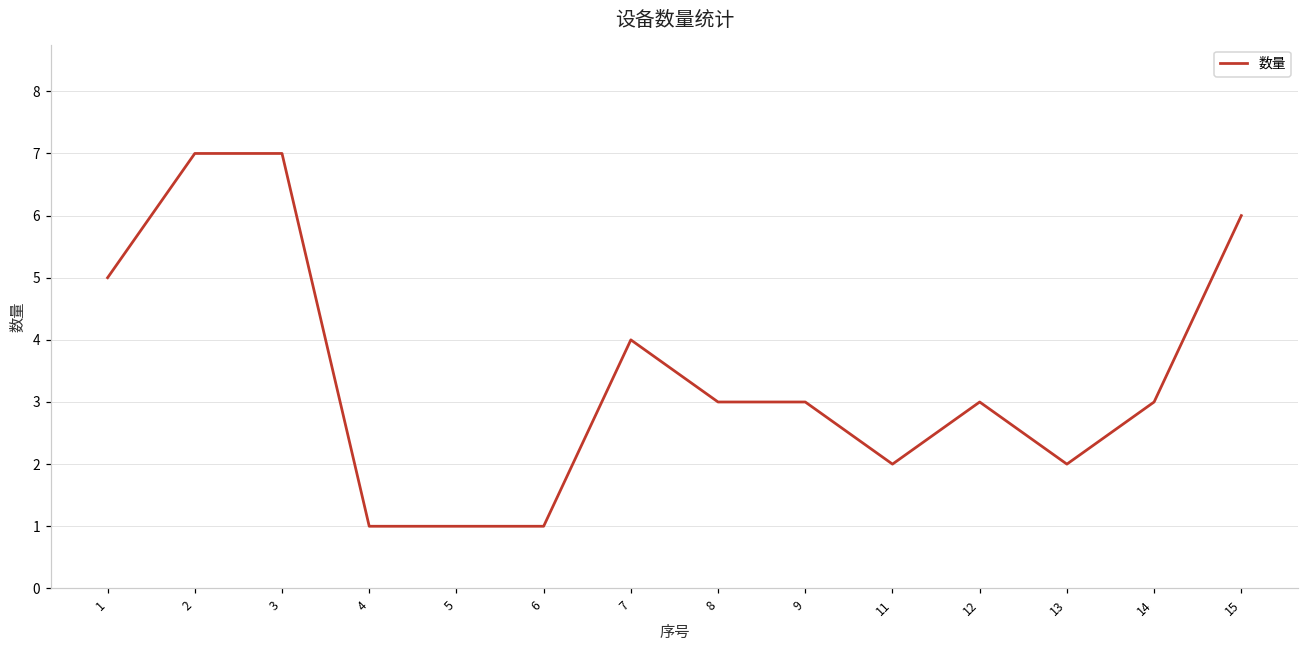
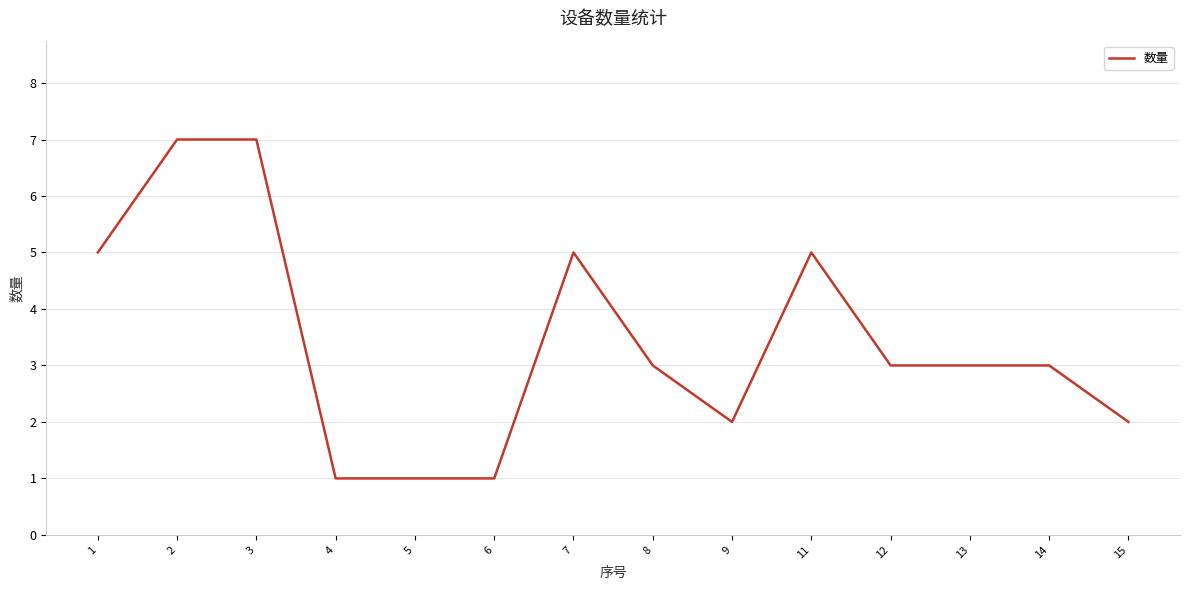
7: 4 -> 5
9: 3 -> 2
11: 2 -> 5
13: 2 -> 3
15: 6 -> 2
